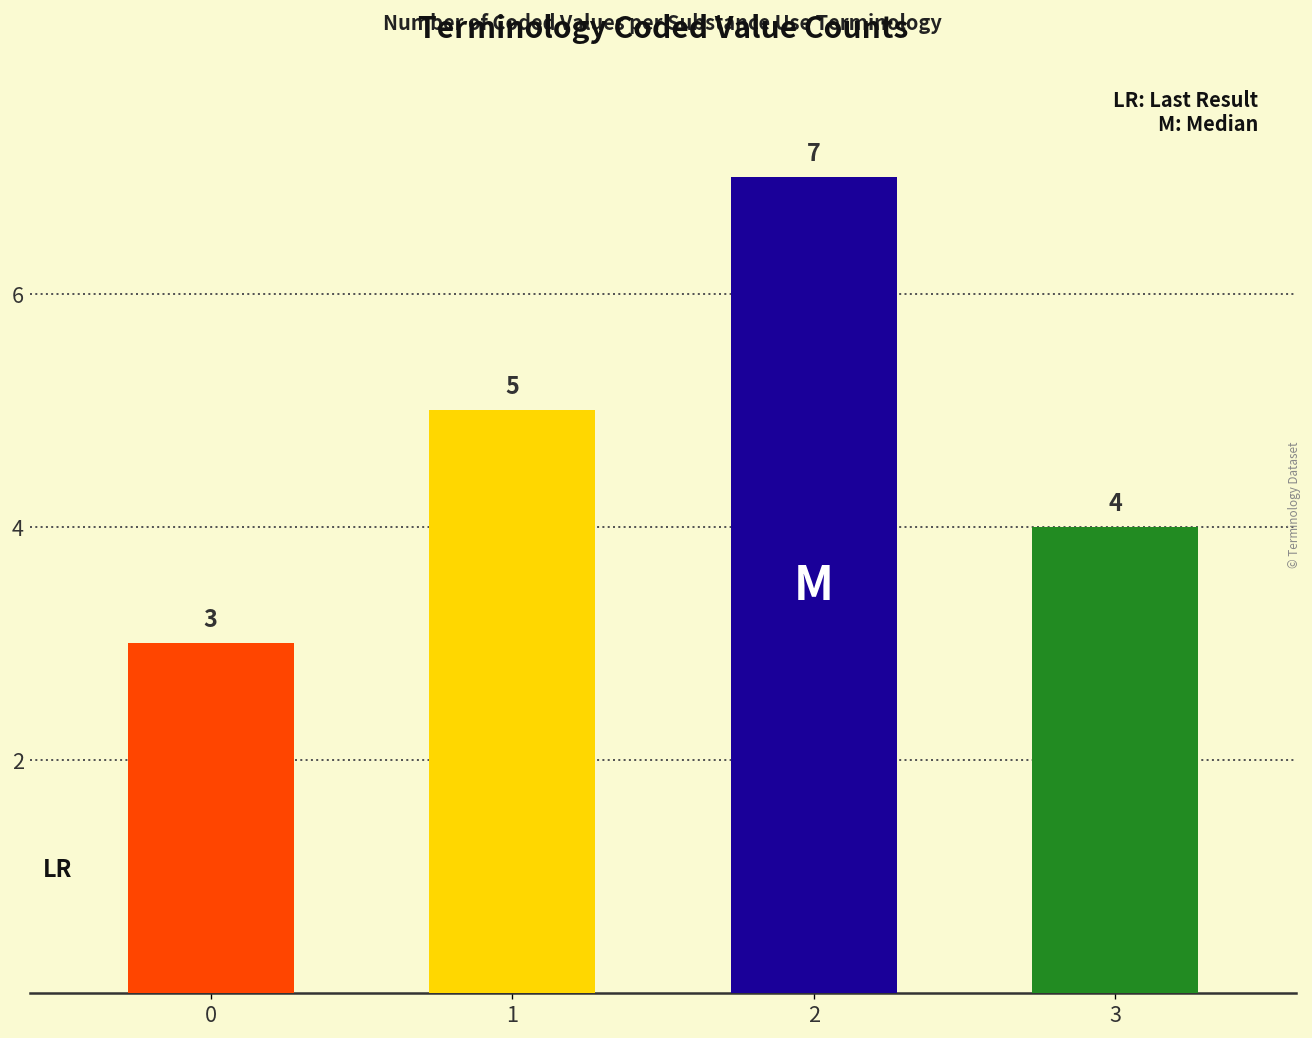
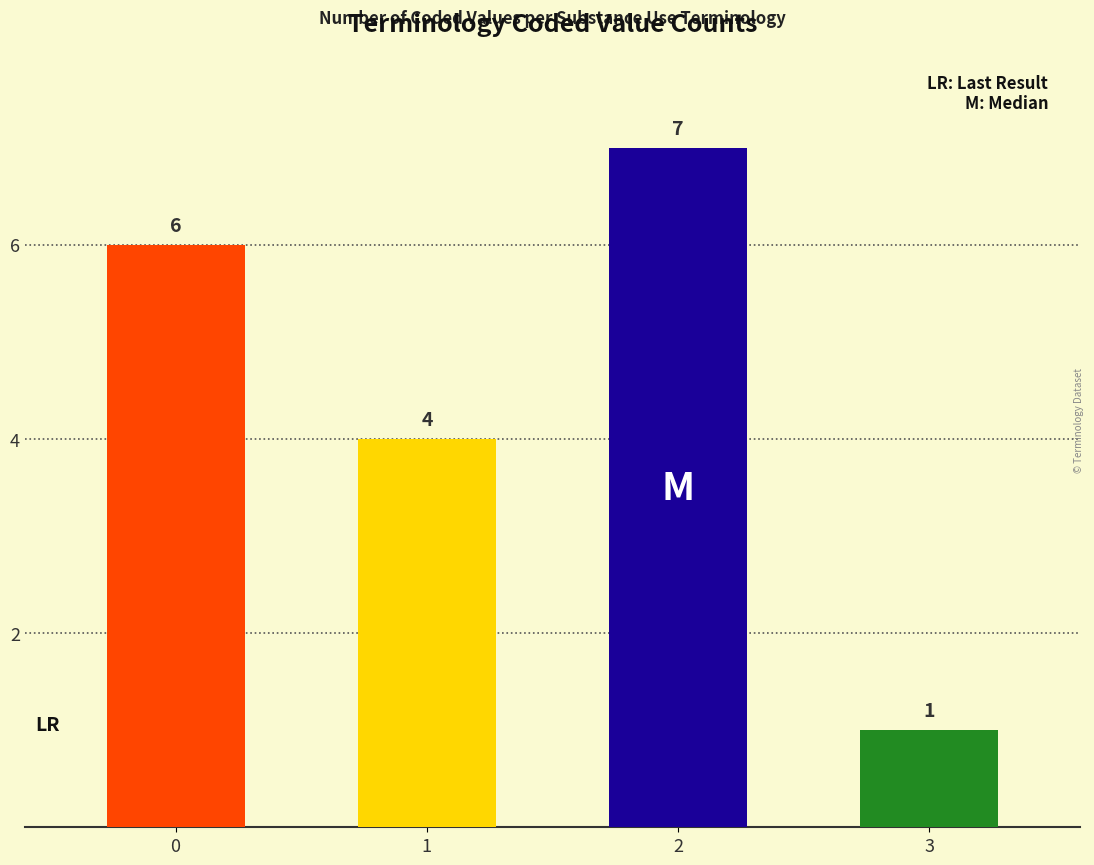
0: 3 -> 6
1: 5 -> 4
3: 4 -> 1
